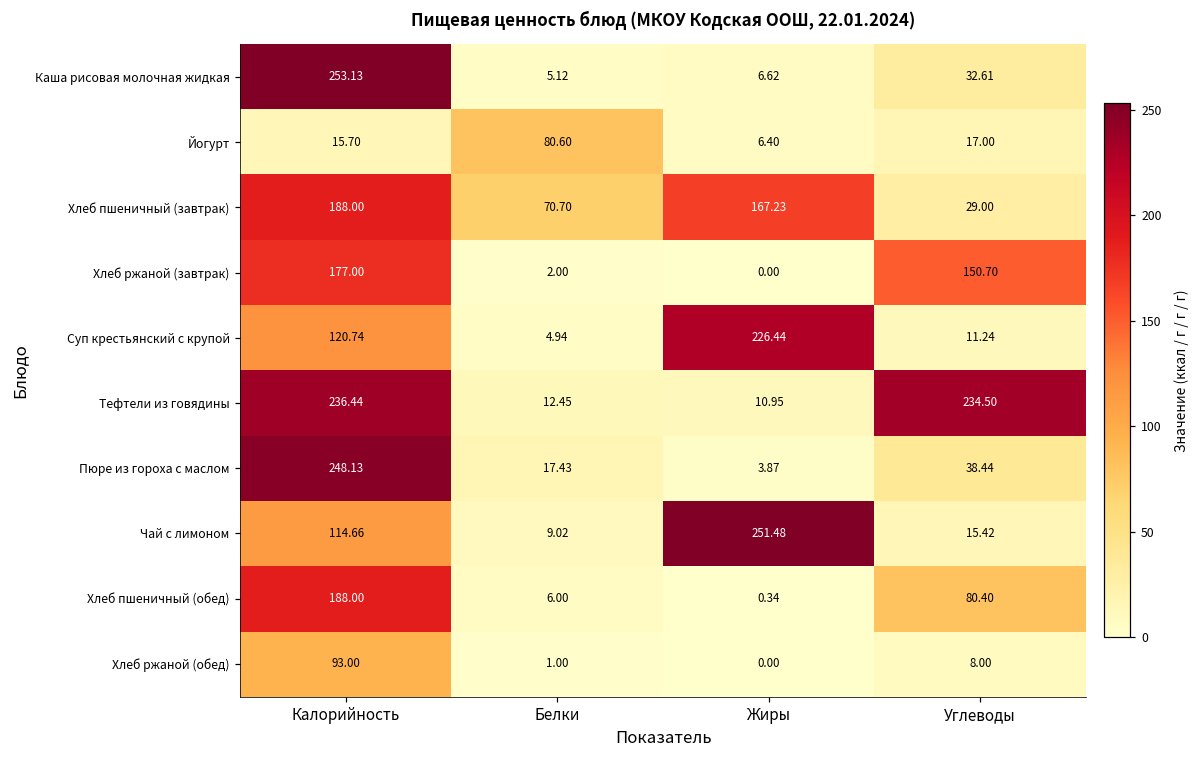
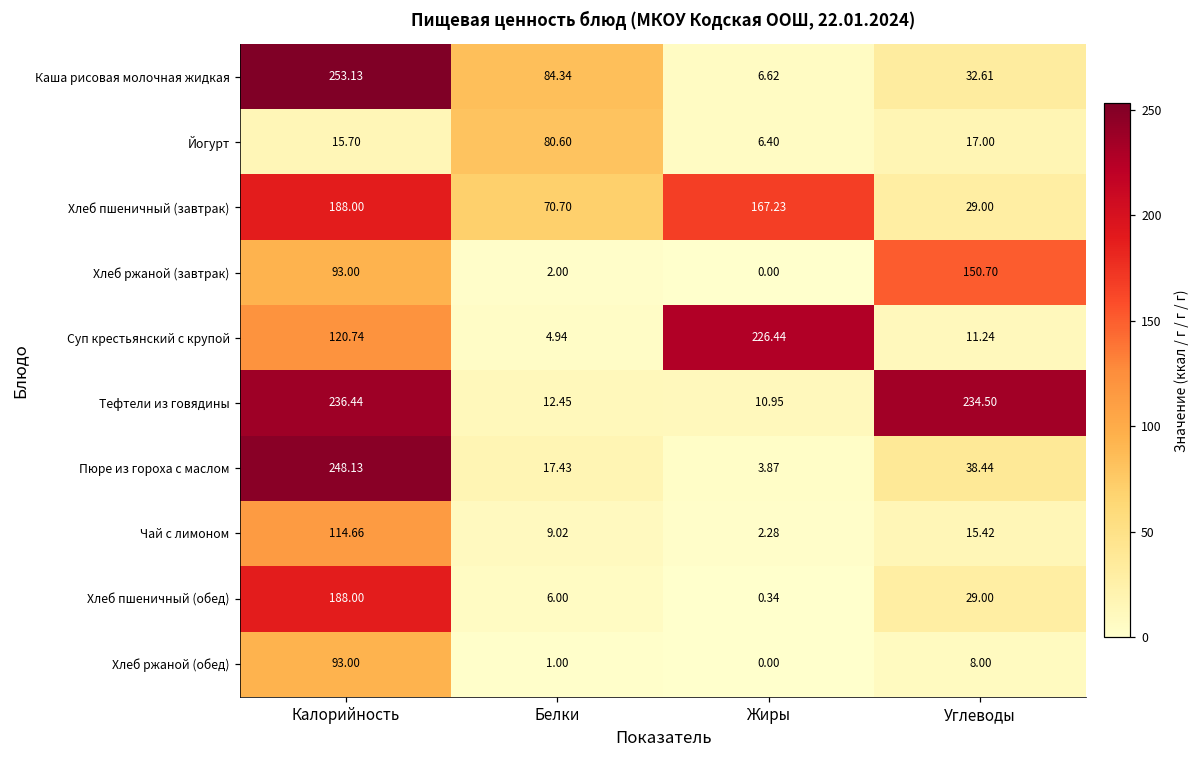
Каша рисовая молочная жидкая, Белки: 5.12 -> 84.34
Хлеб ржаной (завтрак), Калорийность: 177.00 -> 93.00
Чай с лимоном, Жиры: 251.48 -> 2.28
Хлеб пшеничный (обед), Углеводы: 80.40 -> 29.00
